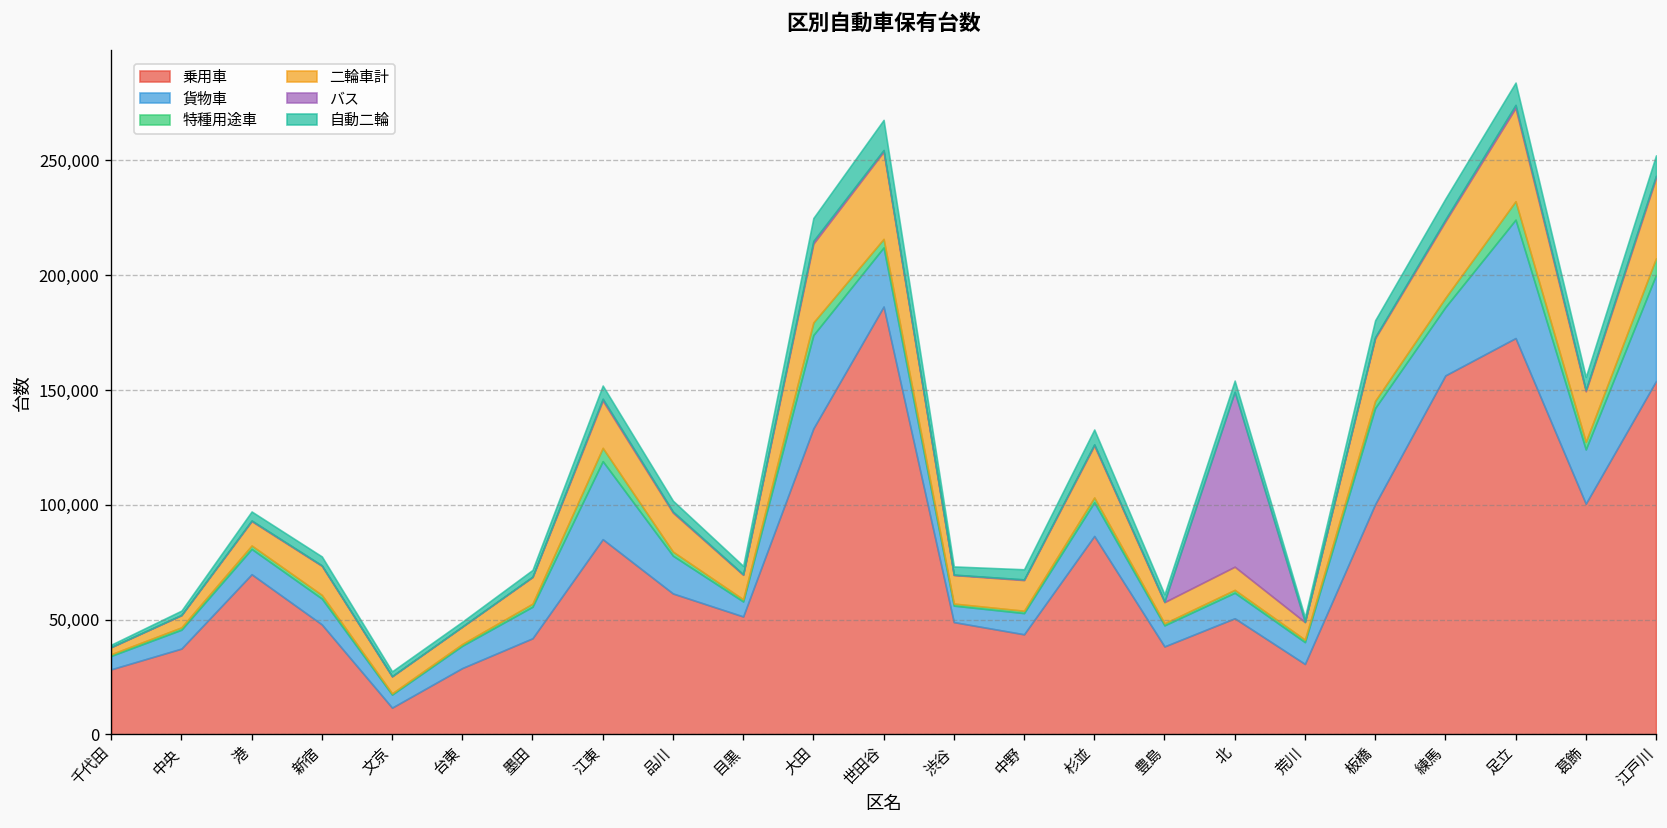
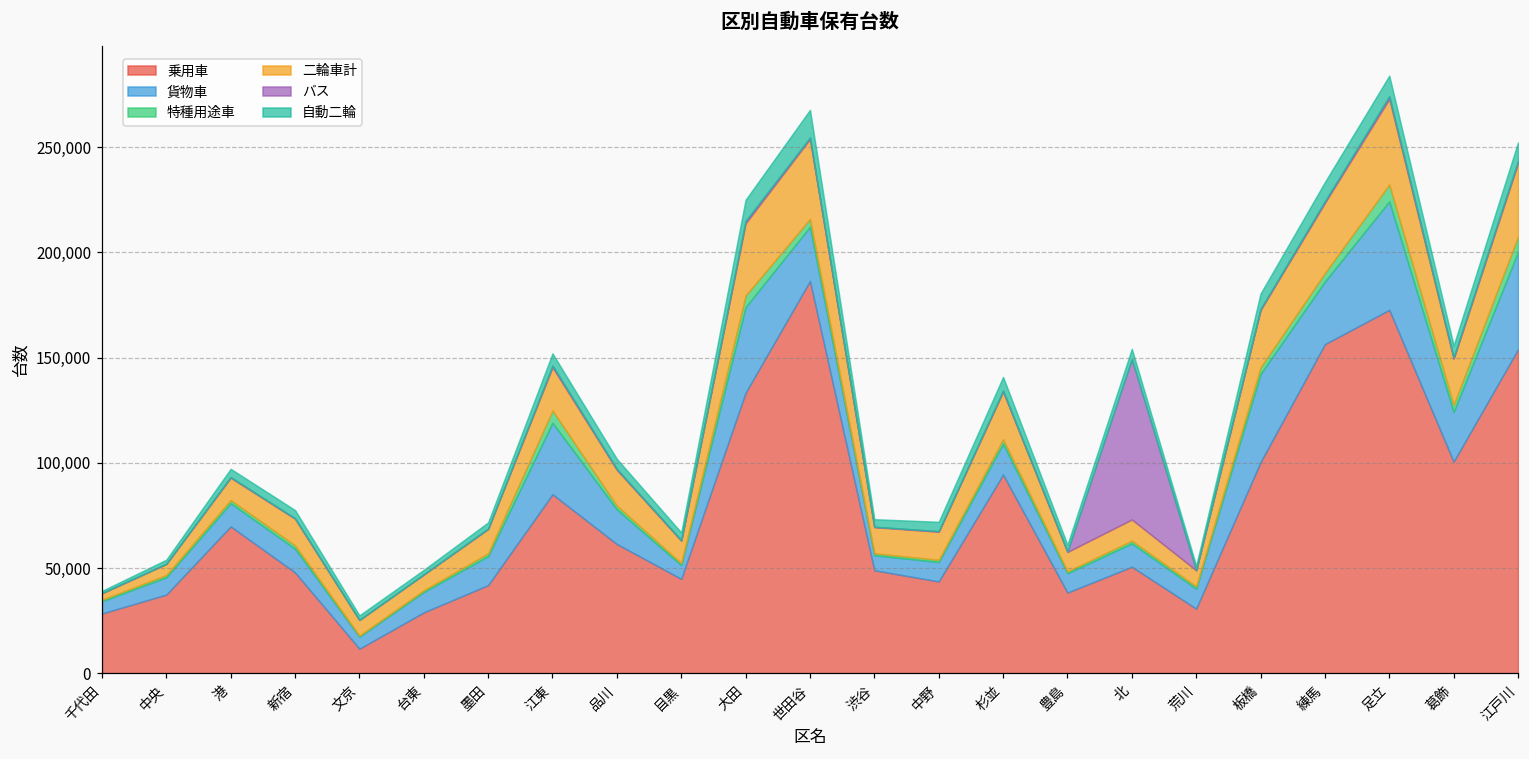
乗用車, 目黒: 51,000 -> 45,000
乗用車, 杉並: 86,000 -> 94,000
